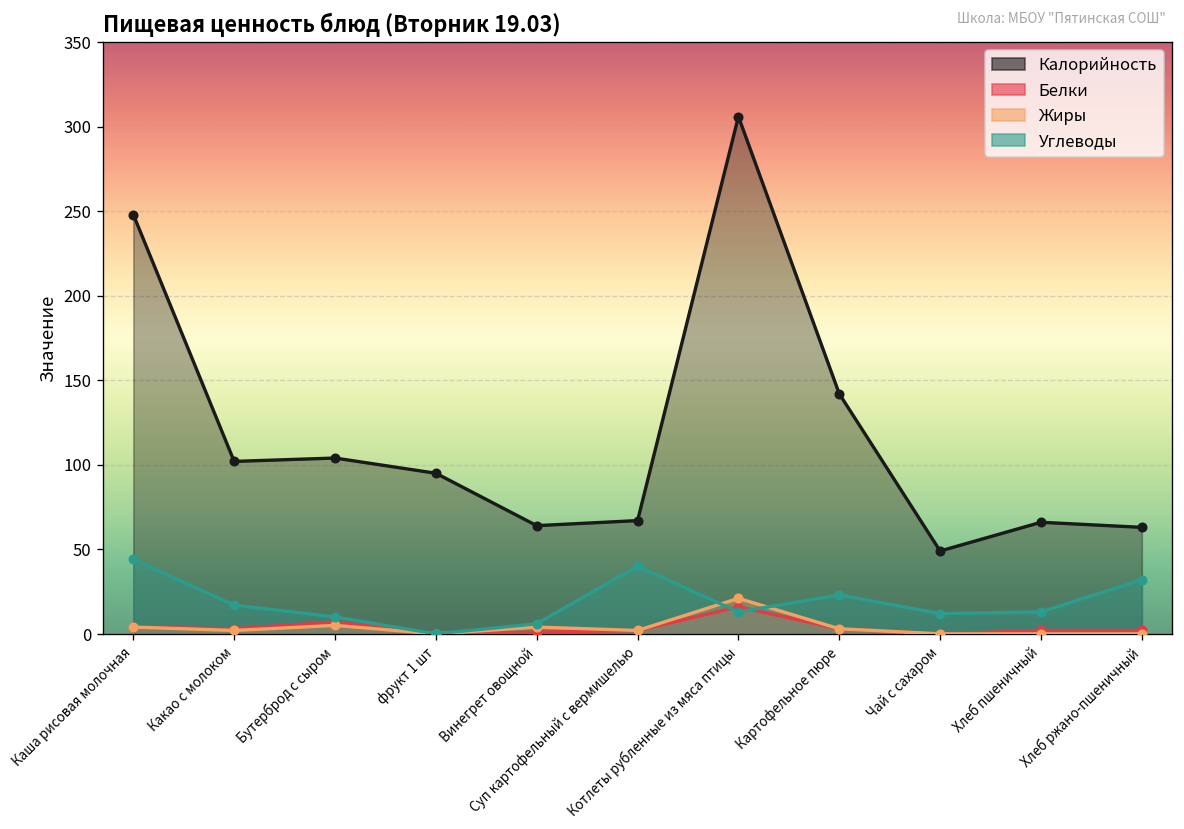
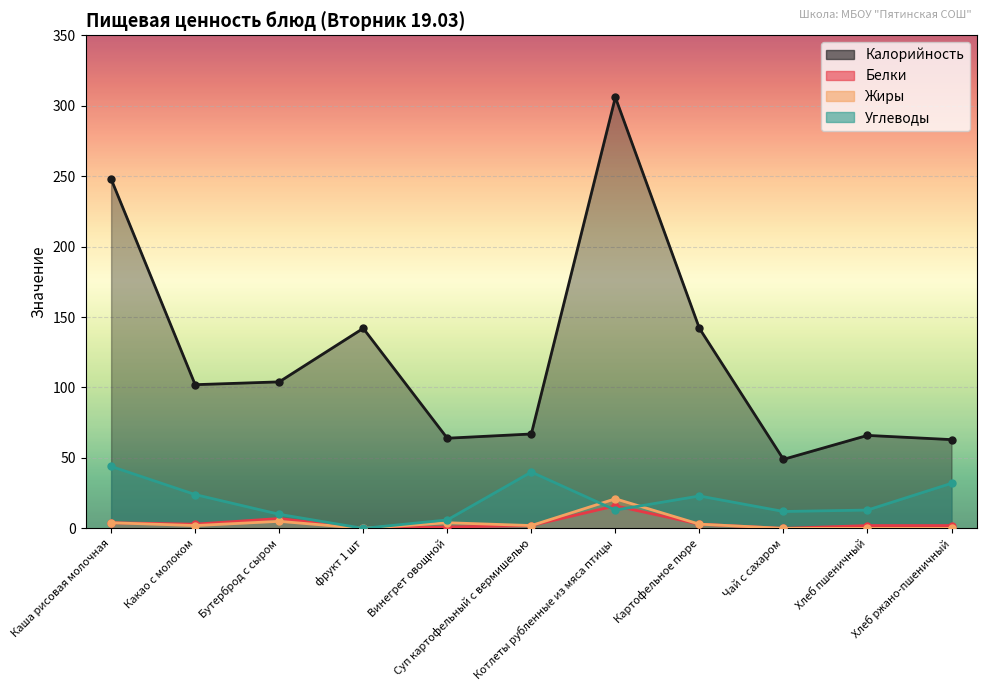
Углеводы, Какао с молоком: 17 -> 24
Калорийность, фрукт 1 шт: 95 -> 142
